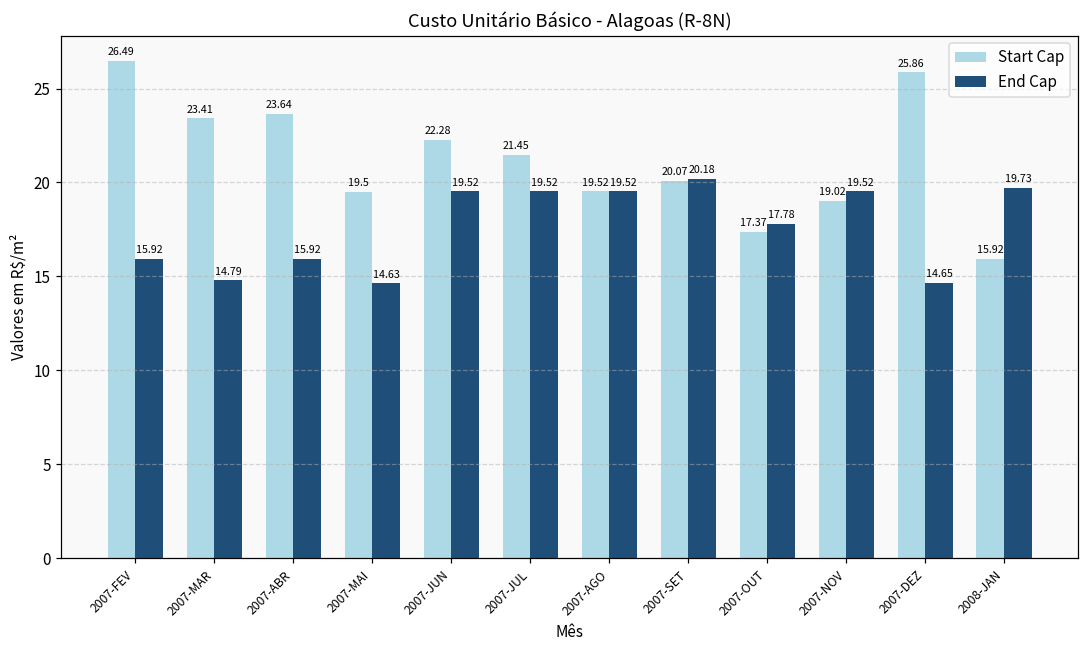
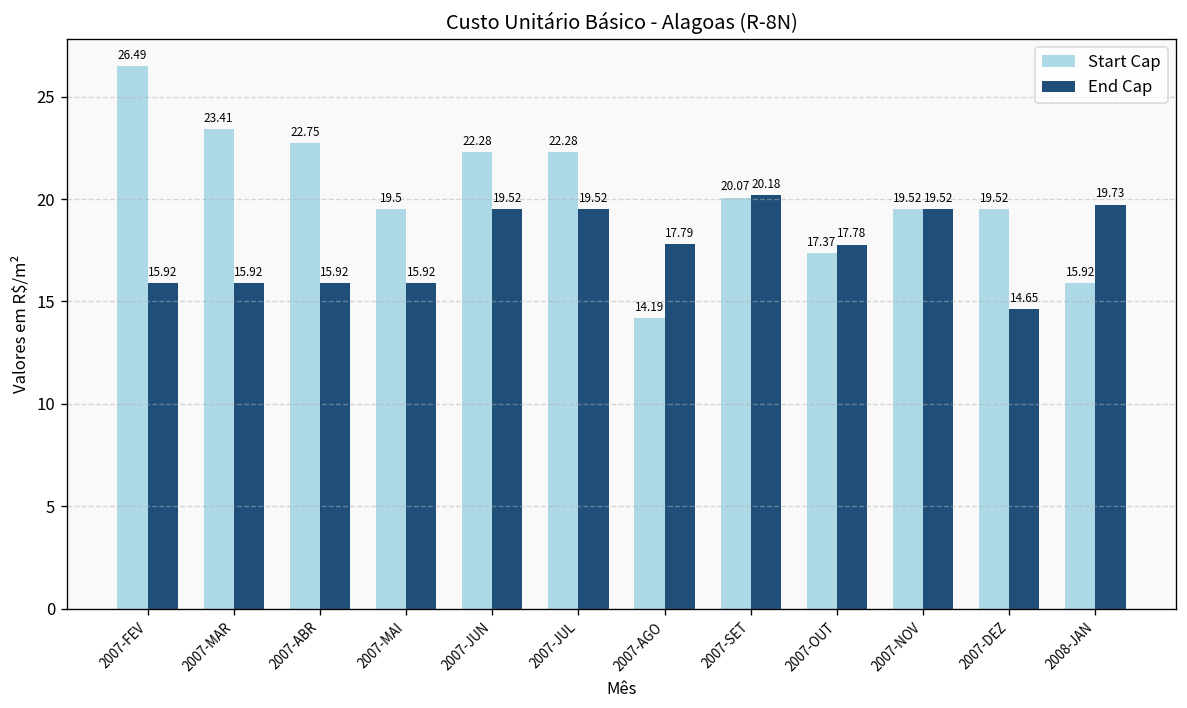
End Cap, 2007-MAR: 14.79 -> 15.92
Start Cap, 2007-ABR: 23.64 -> 22.75
End Cap, 2007-MAI: 14.63 -> 15.92
Start Cap, 2007-JUL: 21.45 -> 22.28
Start Cap, 2007-AGO: 19.52 -> 14.19
End Cap, 2007-AGO: 19.52 -> 17.79
Start Cap, 2007-NOV: 19.02 -> 19.52
Start Cap, 2007-DEZ: 25.86 -> 19.52
